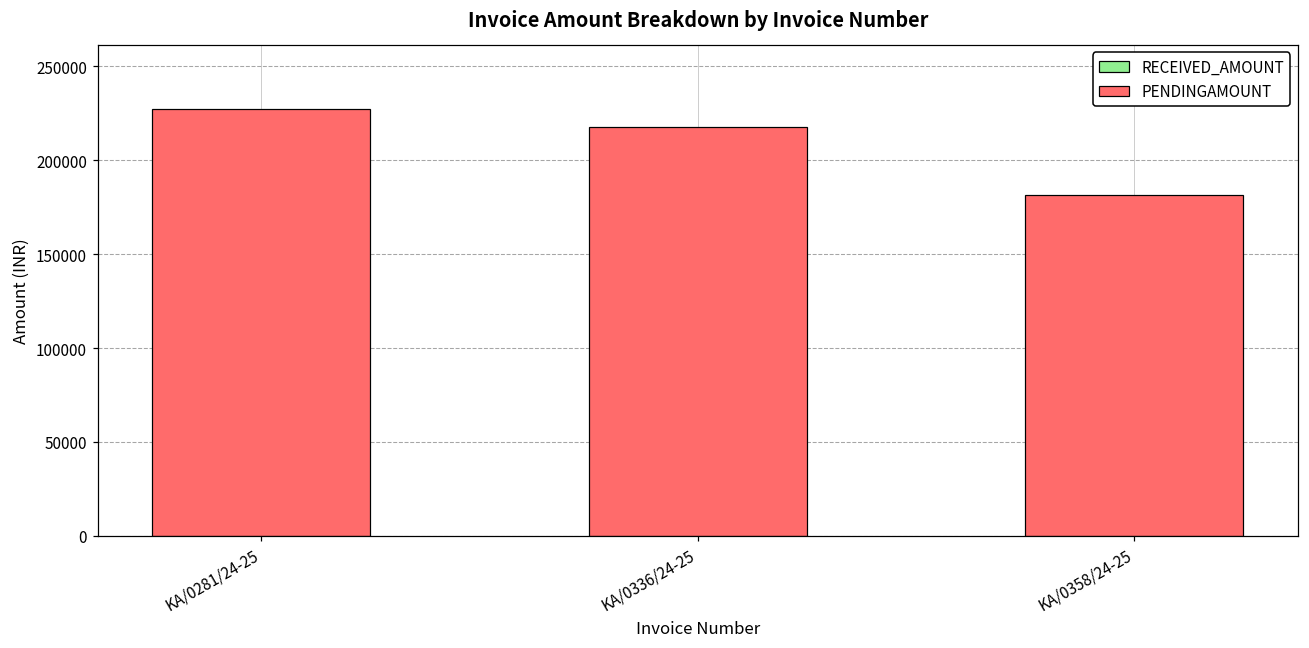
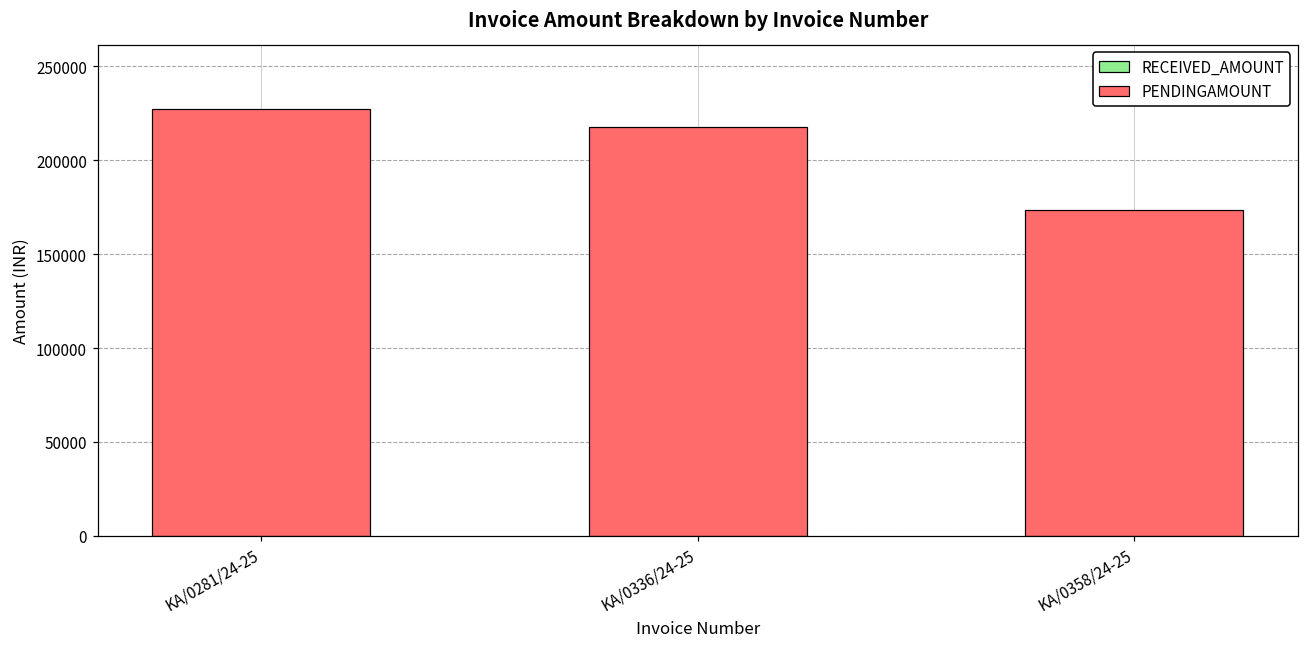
PENDINGAMOUNT, KA/0358/24-25: 182000 -> 173000
